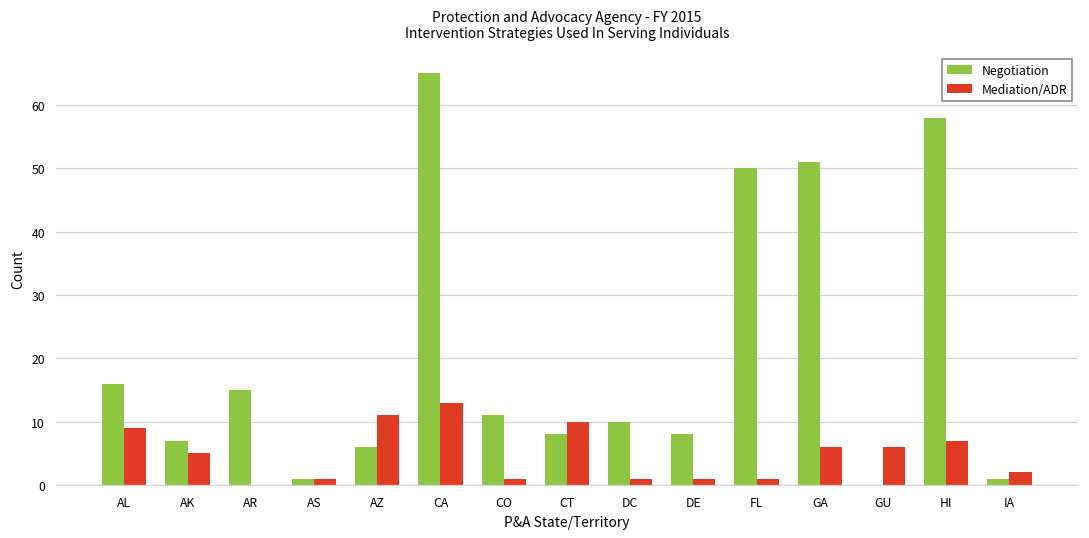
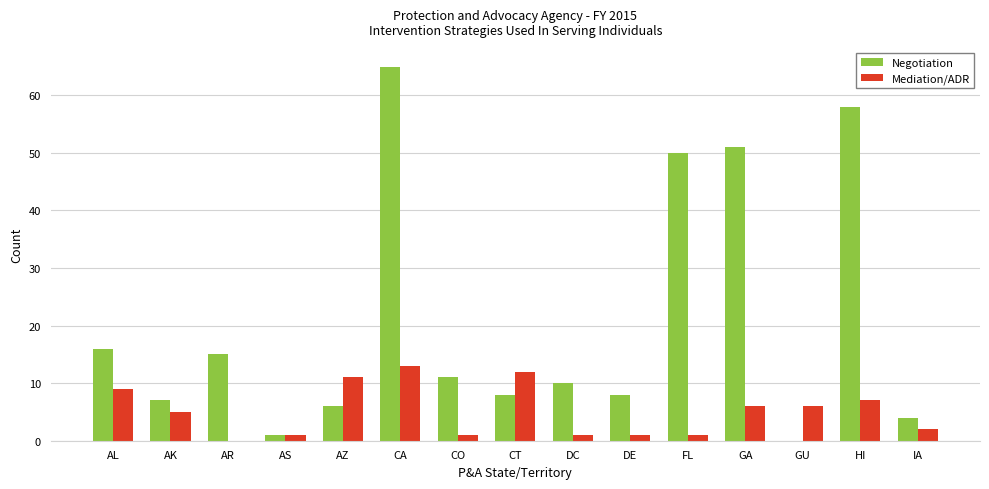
Mediation/ADR, CT: 10 -> 12
Negotiation, IA: 1 -> 4
